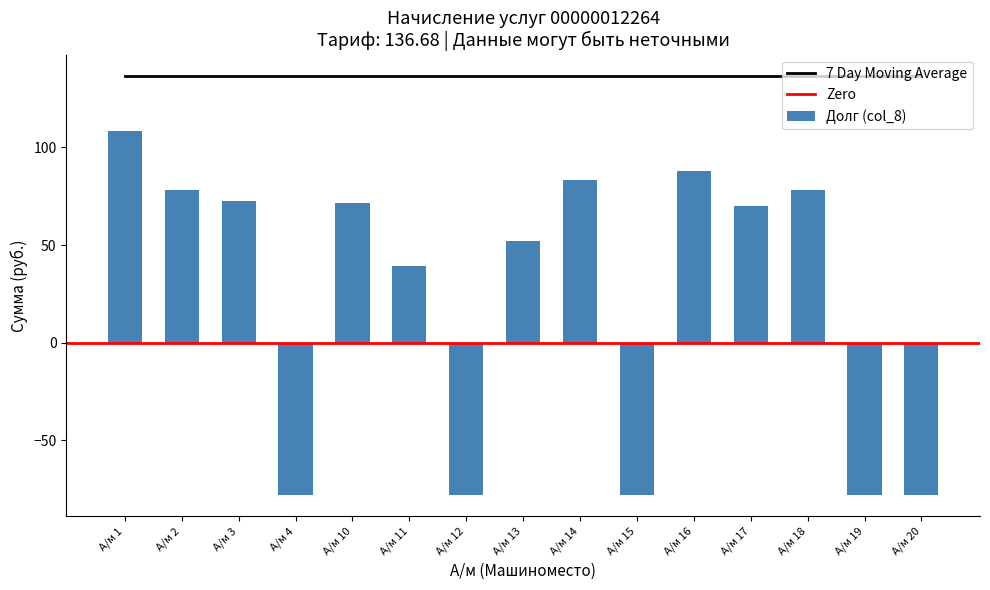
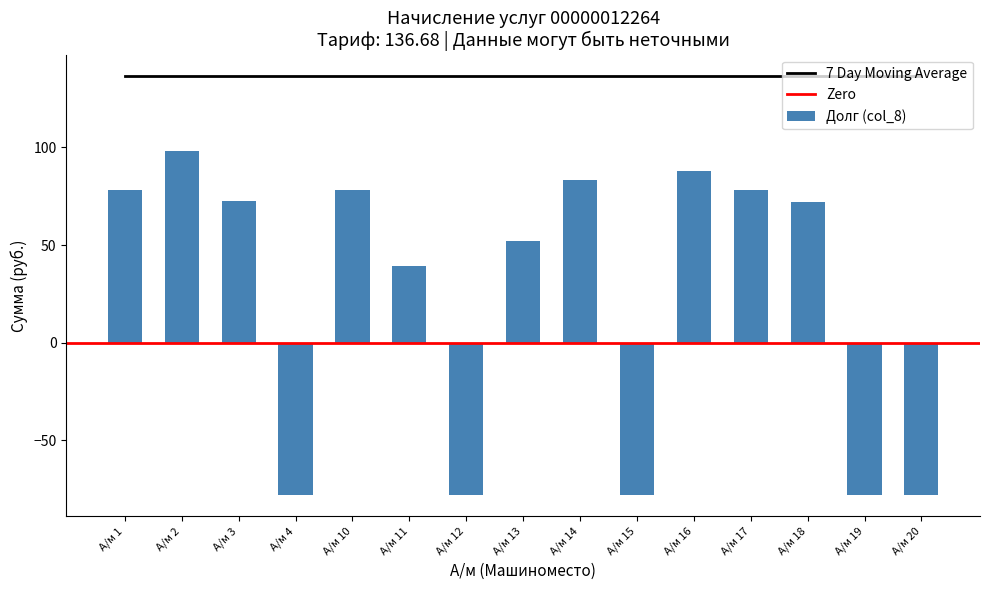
Долг (col_8), А/м 1: 108 -> 78
Долг (col_8), А/м 2: 78 -> 98
Долг (col_8), А/м 10: 71 -> 78
Долг (col_8), А/м 17: 70 -> 78
Долг (col_8), А/м 18: 78 -> 72
